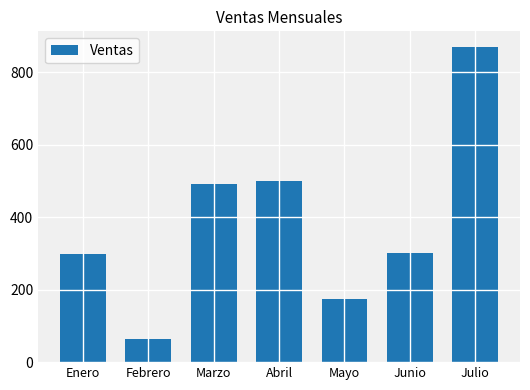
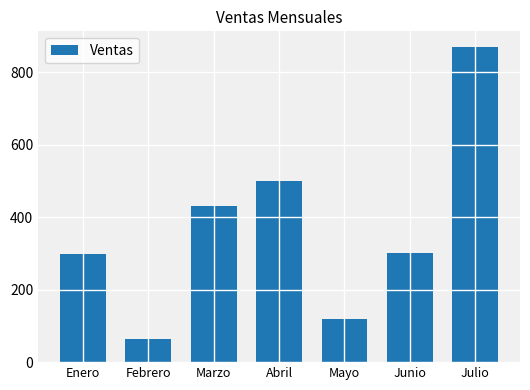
Marzo: 490 -> 430
Mayo: 180 -> 120
